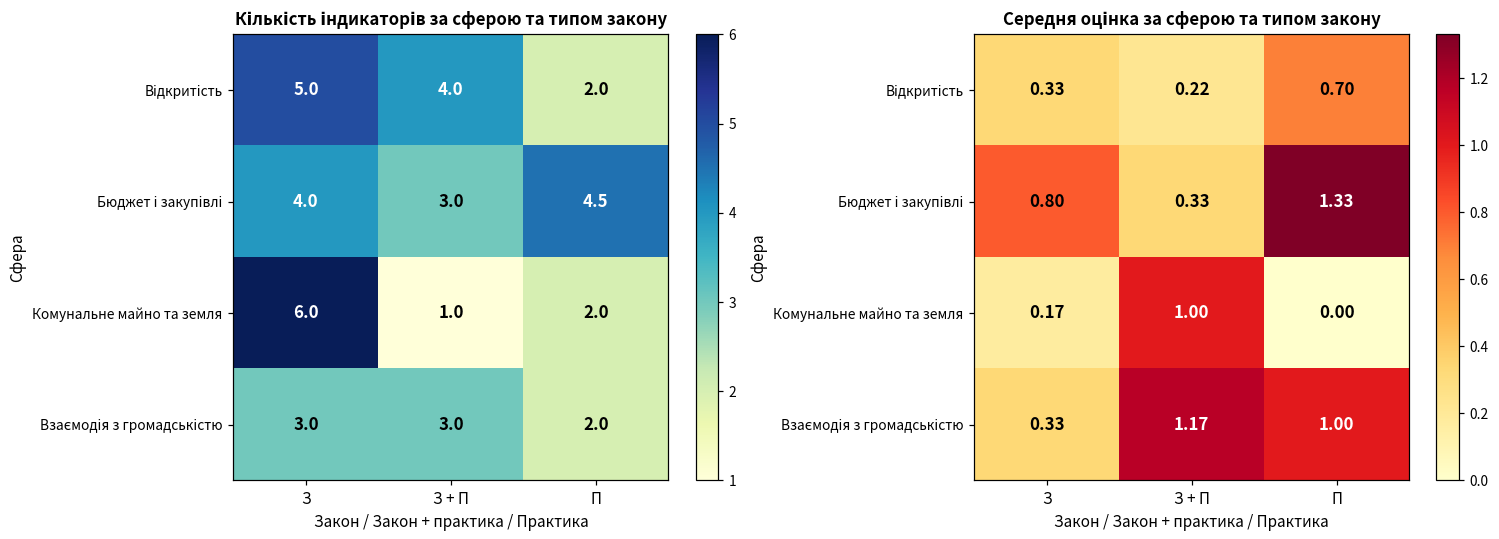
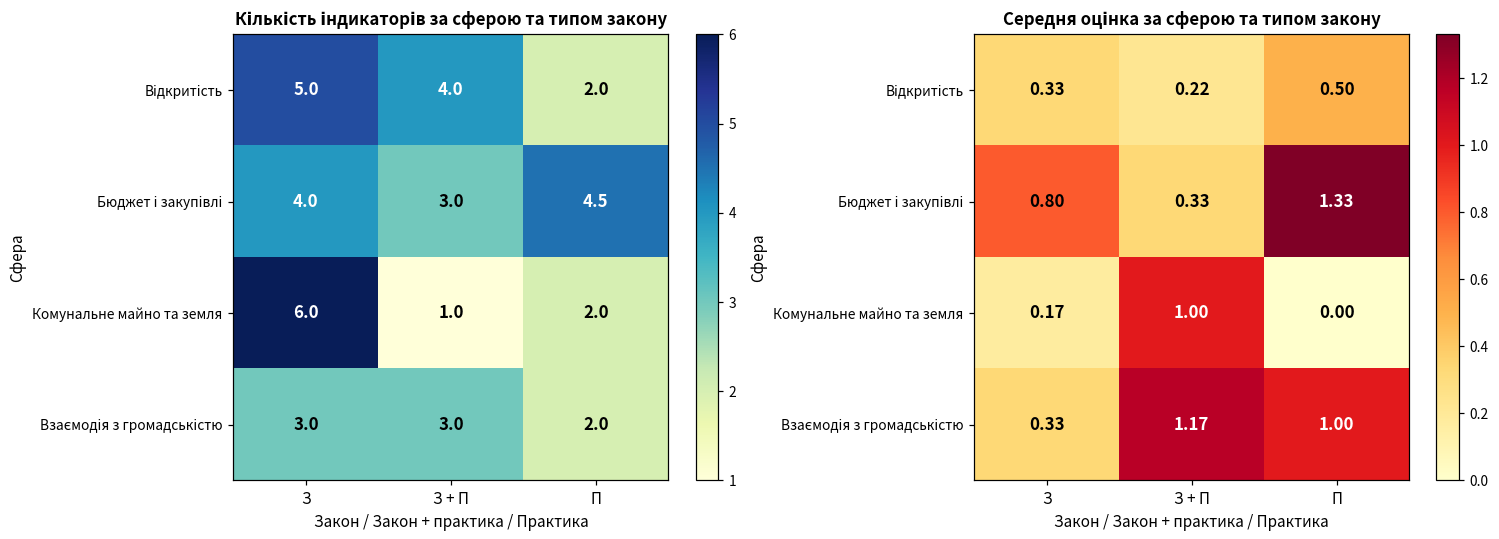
Середня оцінка за сферою та типом закону, Відкритість, П: 0.70 -> 0.50
